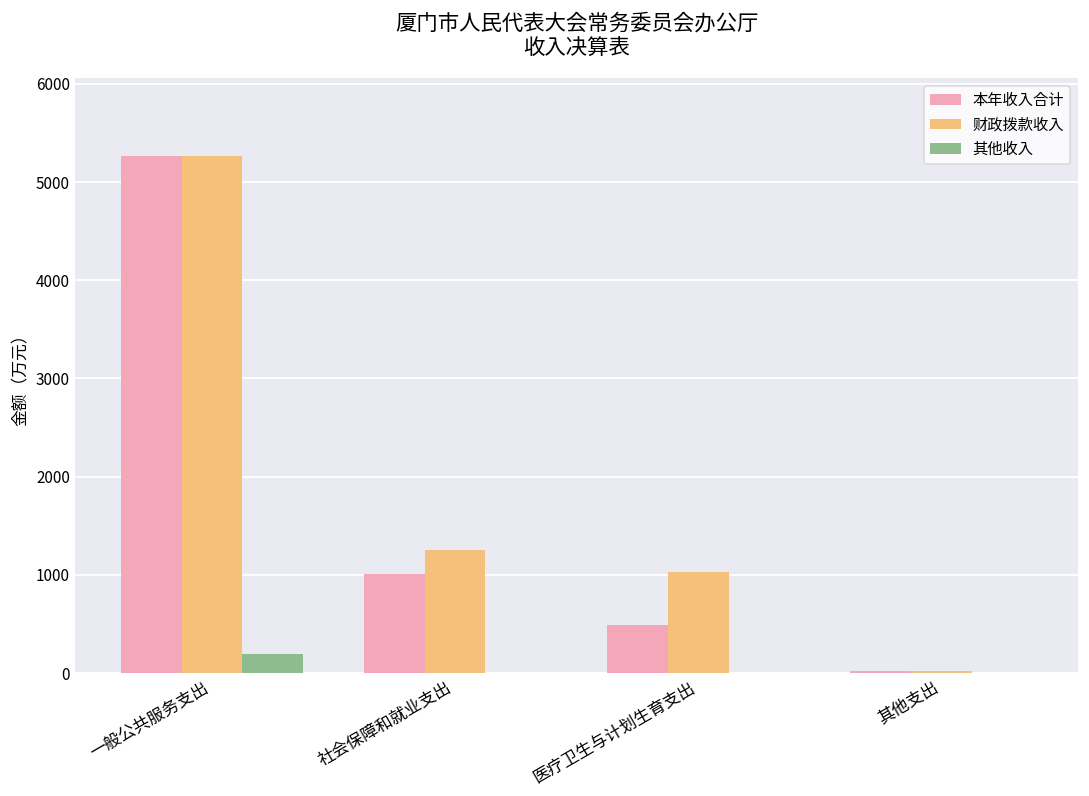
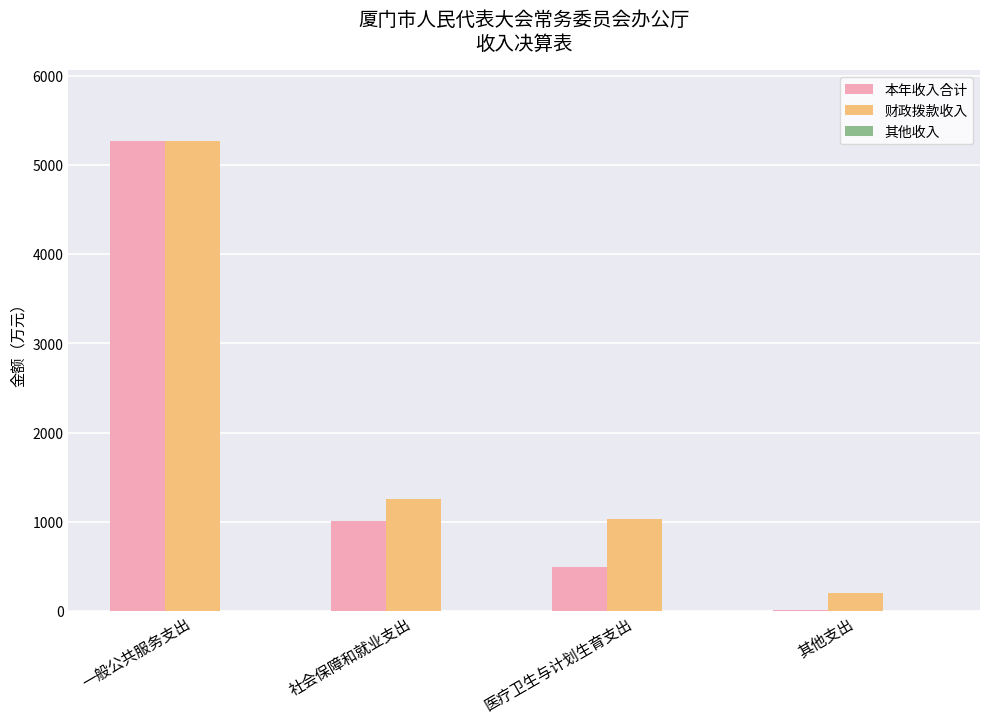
其他收入, 一般公共服务支出: 200 -> 0
财政拨款收入, 其他支出: 0 -> 200
